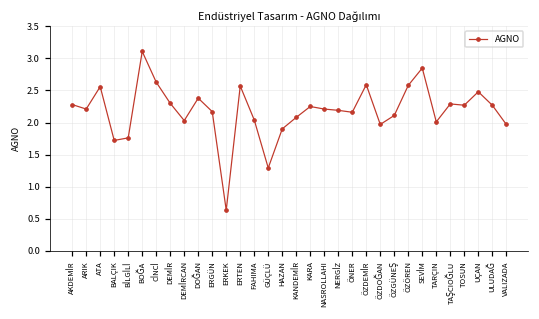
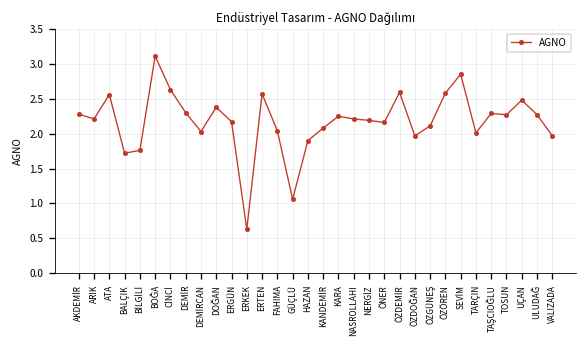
GÜÇLÜ: 1.3 -> 1.1
